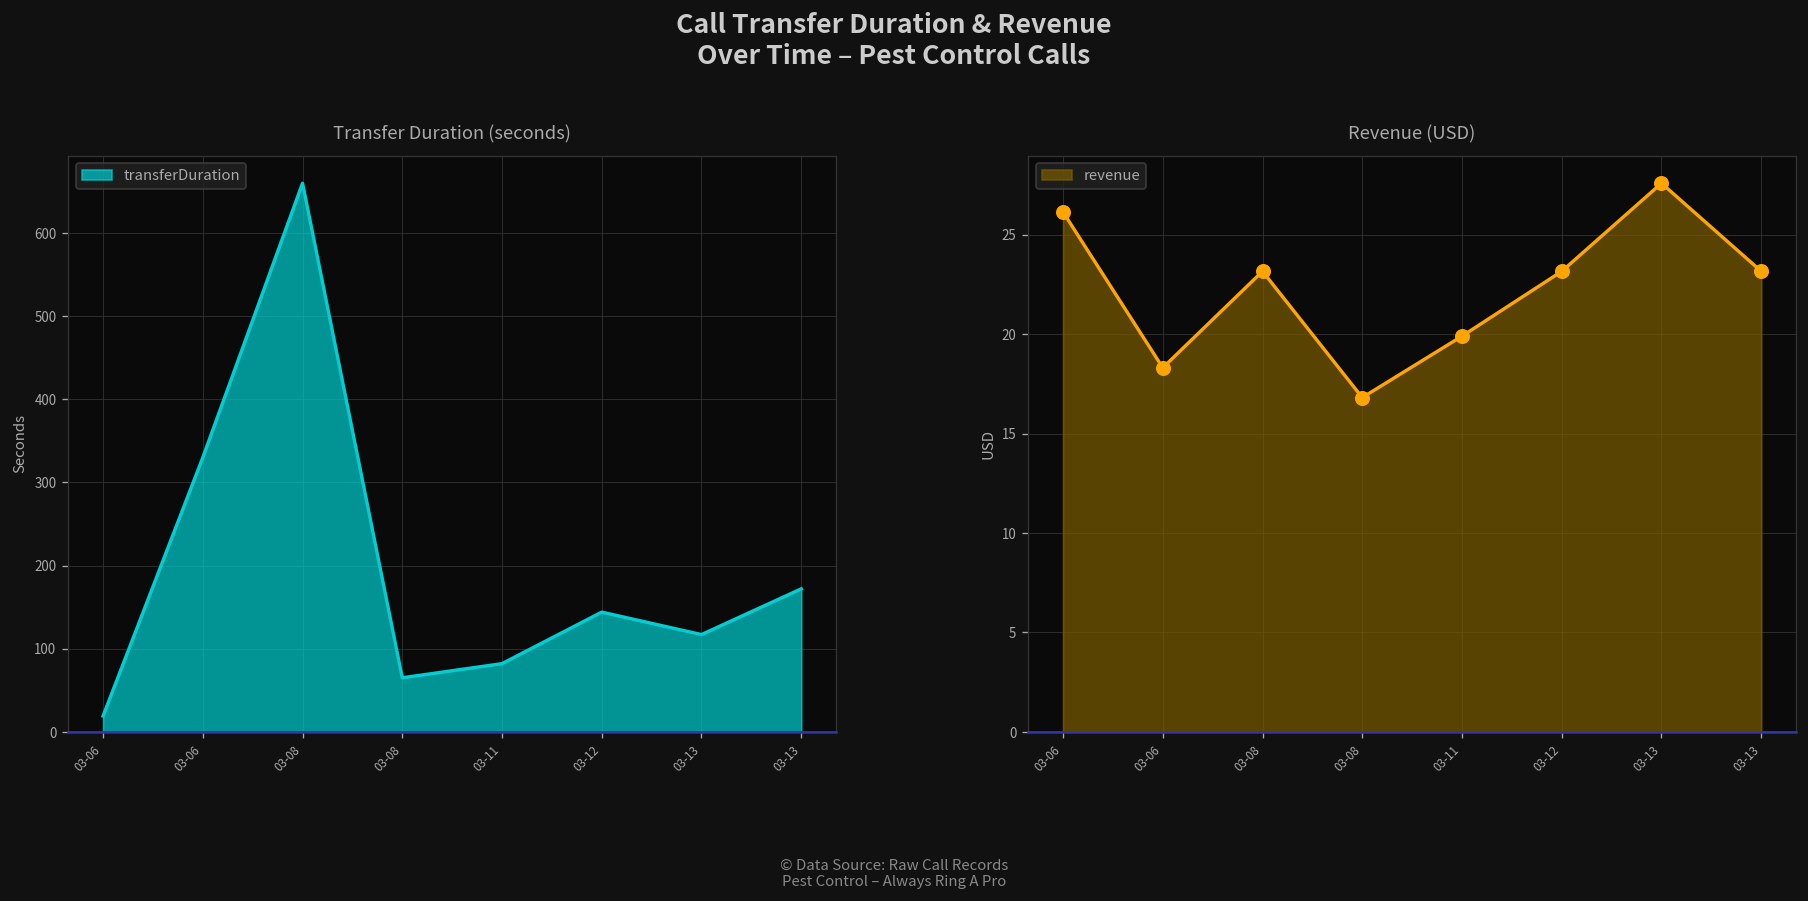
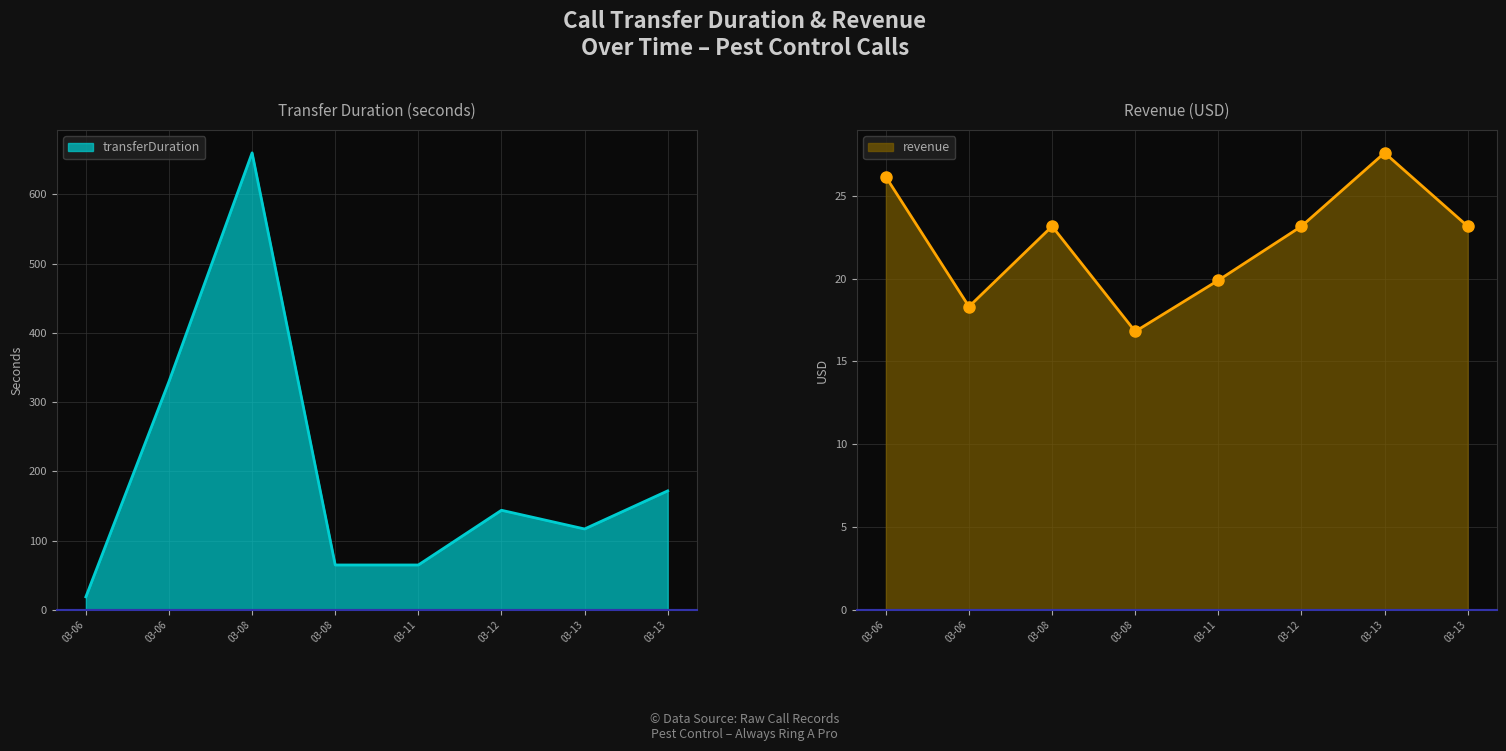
Transfer Duration (seconds), 03-11: 80 -> 70
